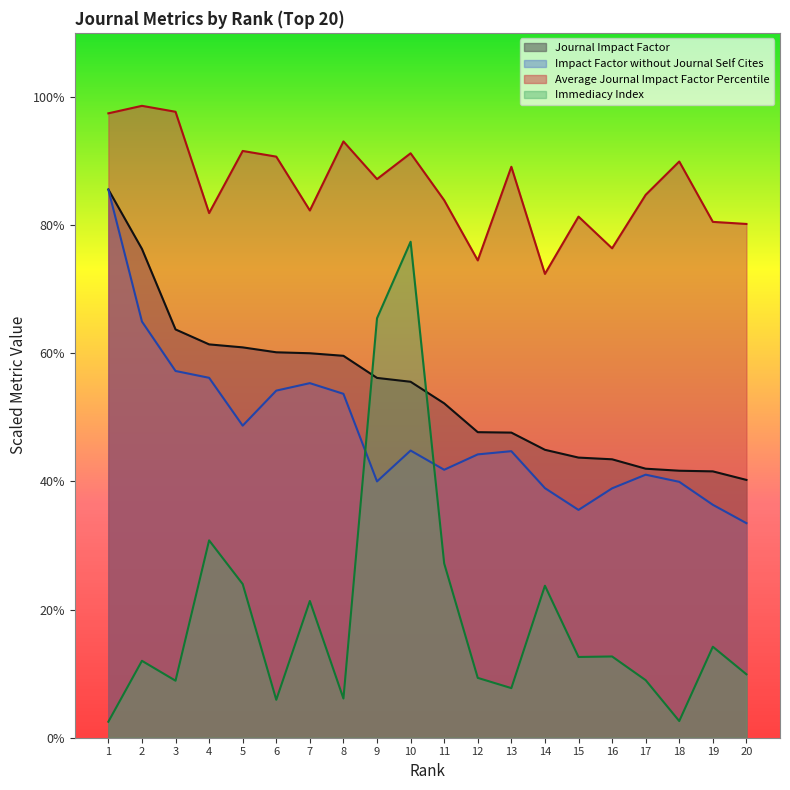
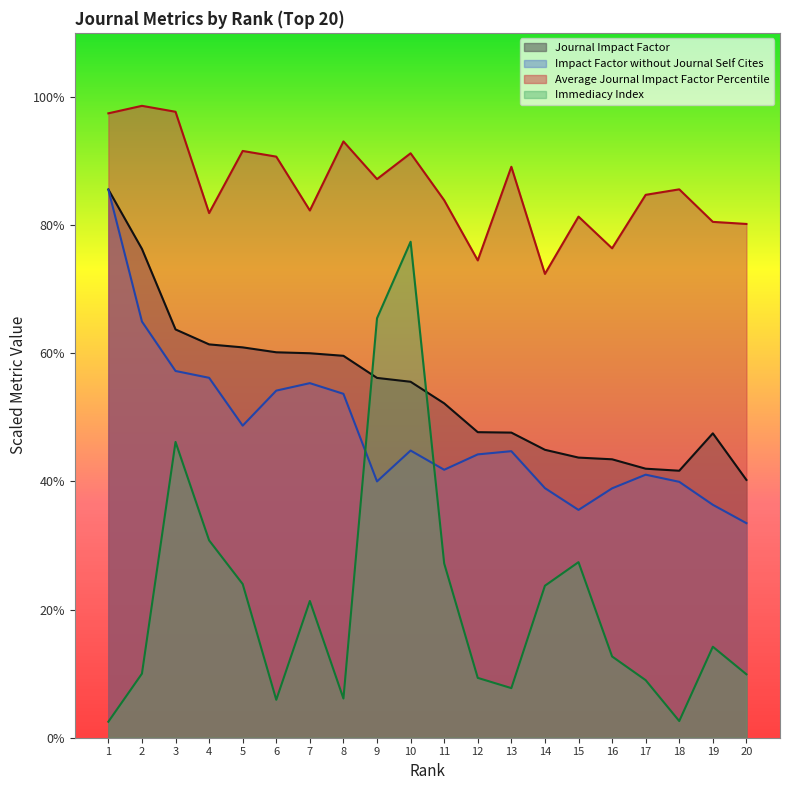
Immediacy Index, 2: 12% -> 10%
Immediacy Index, 3: 9% -> 46%
Immediacy Index, 15: 13% -> 27%
Average Journal Impact Factor Percentile, 18: 90% -> 86%
Journal Impact Factor, 19: 42% -> 48%
